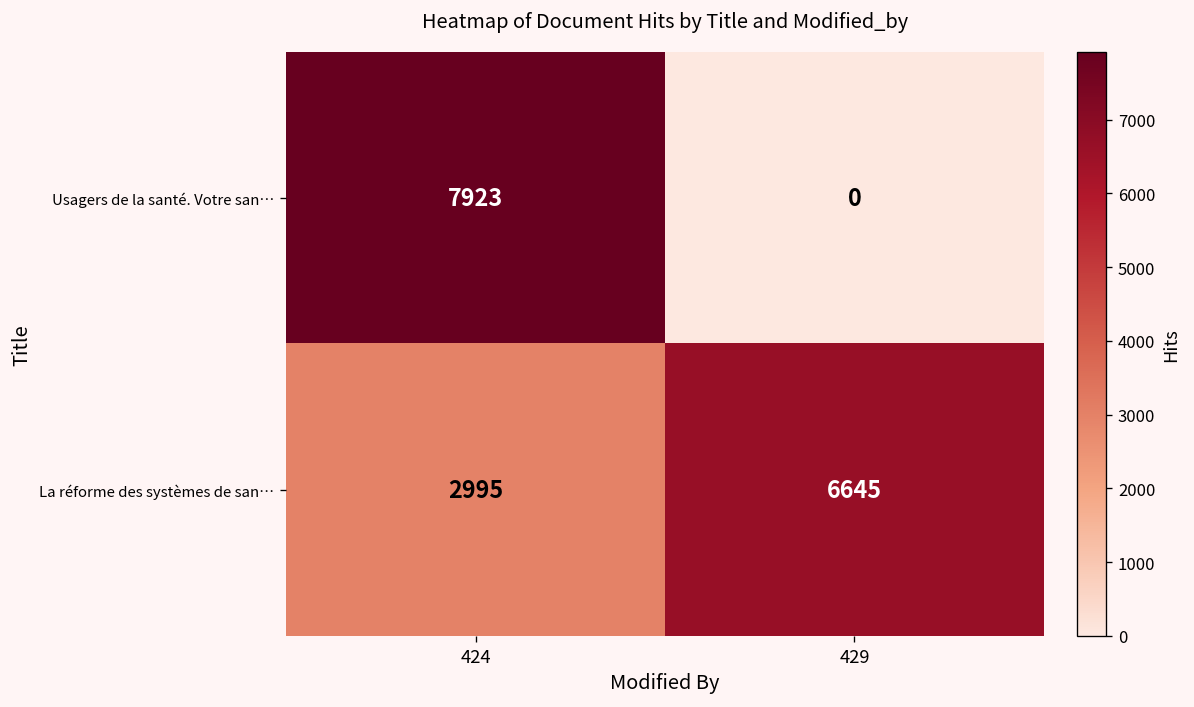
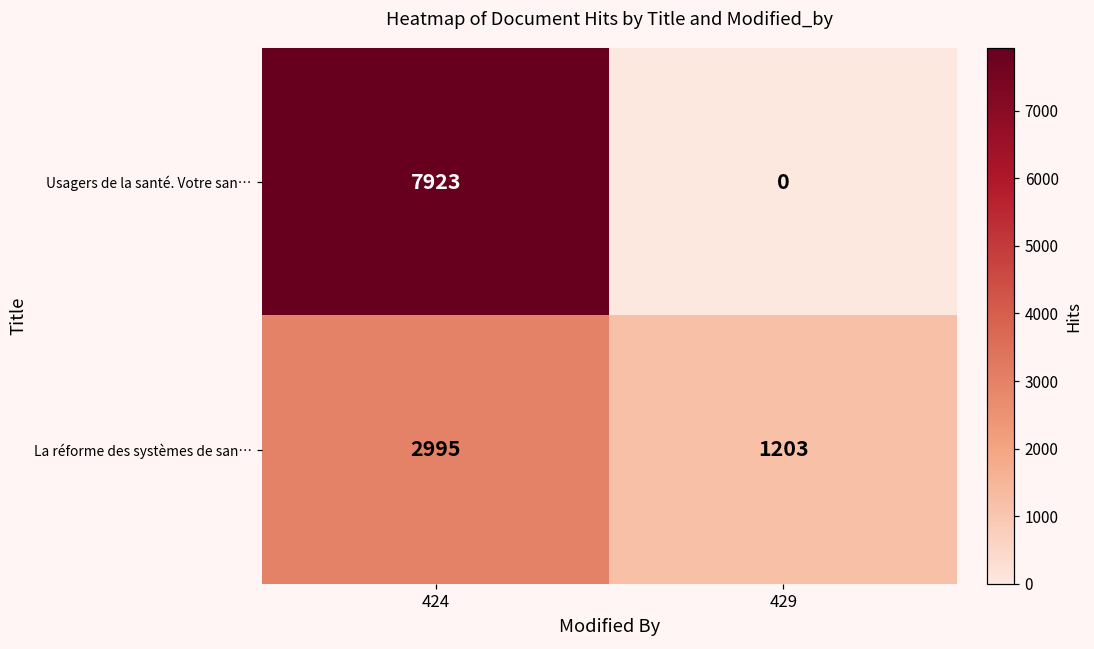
La réforme des systèmes de san…, 429: 6645 -> 1203
